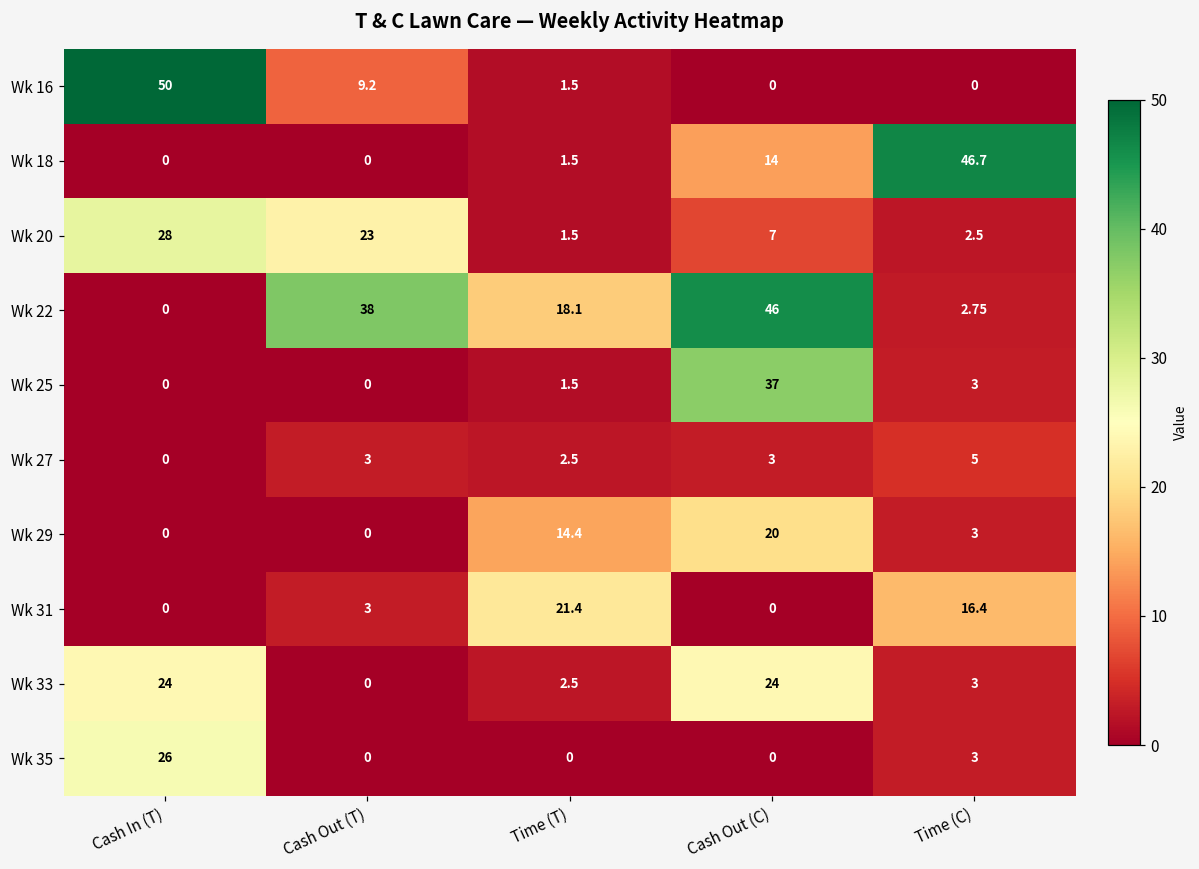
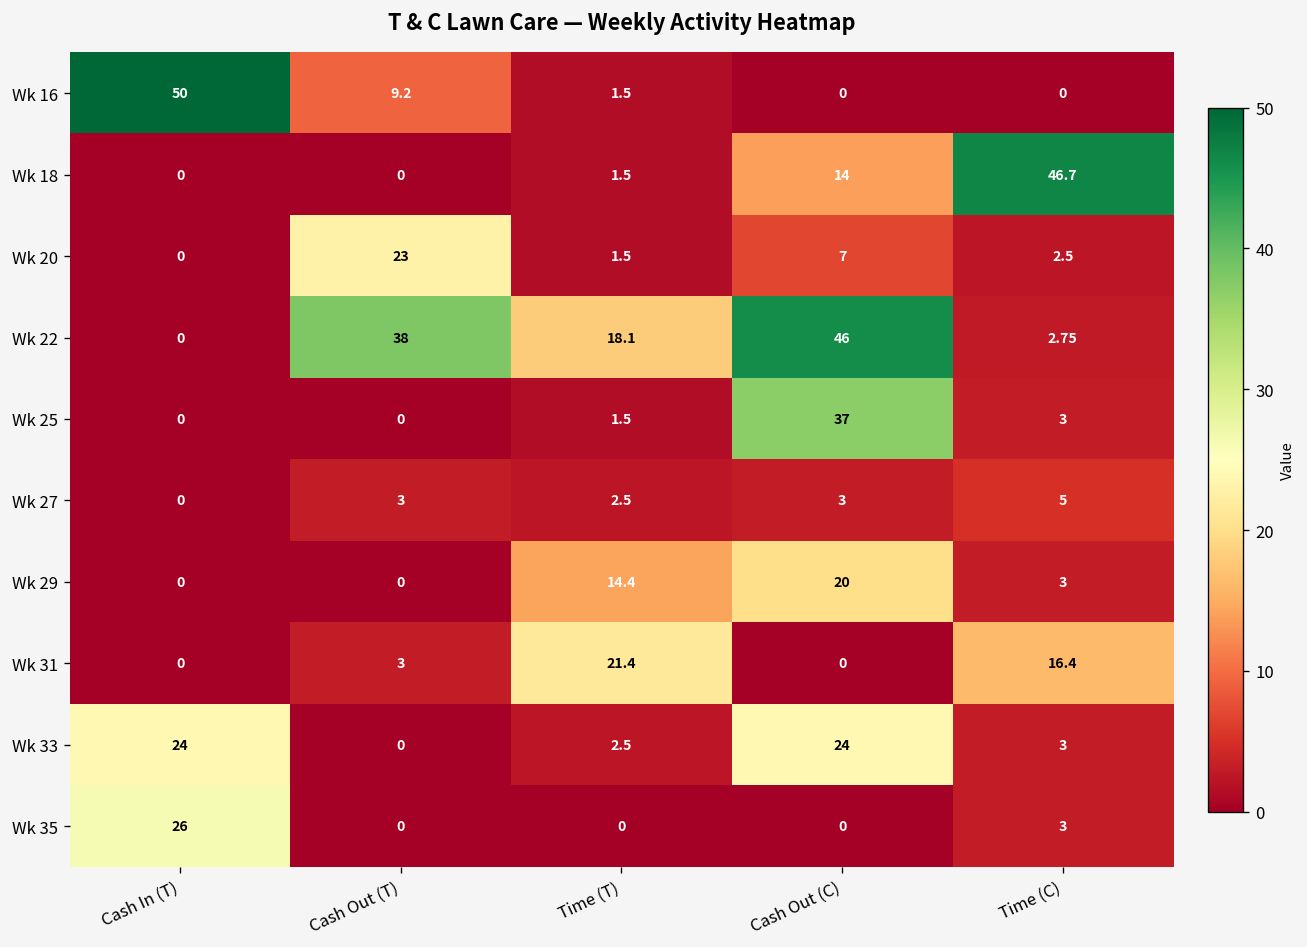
Wk 20, Cash In (T): 28 -> 0
